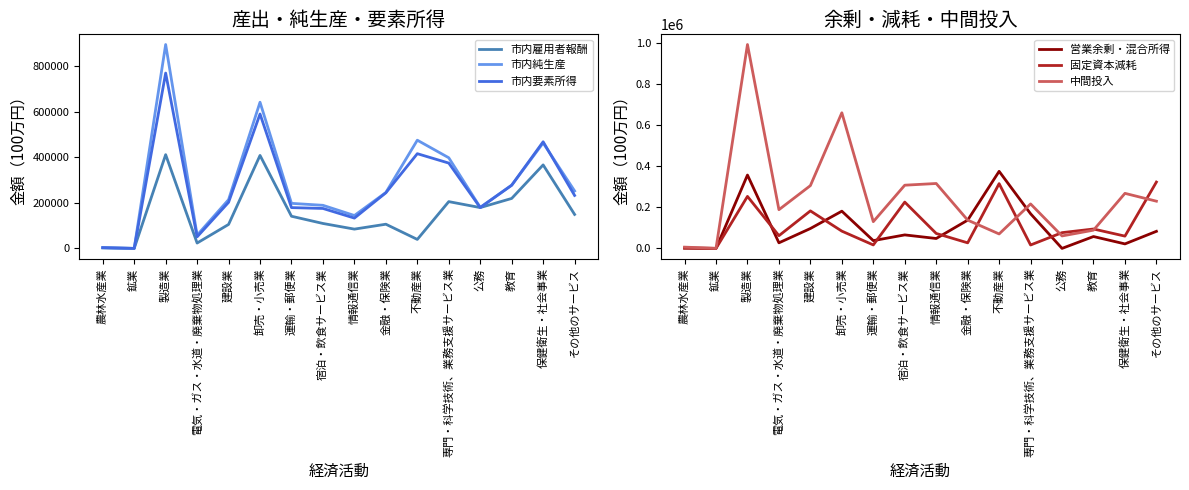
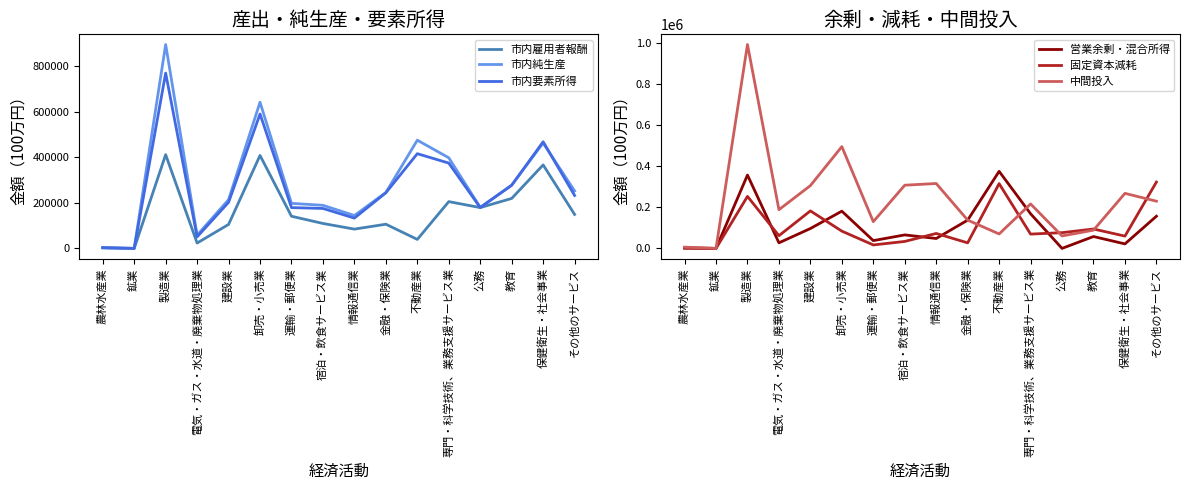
余剰・減耗・中間投入, 中間投入, 卸売・小売業: 660000 -> 500000
余剰・減耗・中間投入, 固定資本減耗, 宿泊・飲食サービス業: 230000 -> 30000
余剰・減耗・中間投入, 固定資本減耗, 専門・科学技術、業務支援サービス業: 20000 -> 70000
余剰・減耗・中間投入, 営業余剰・混合所得, その他のサービス: 80000 -> 160000
